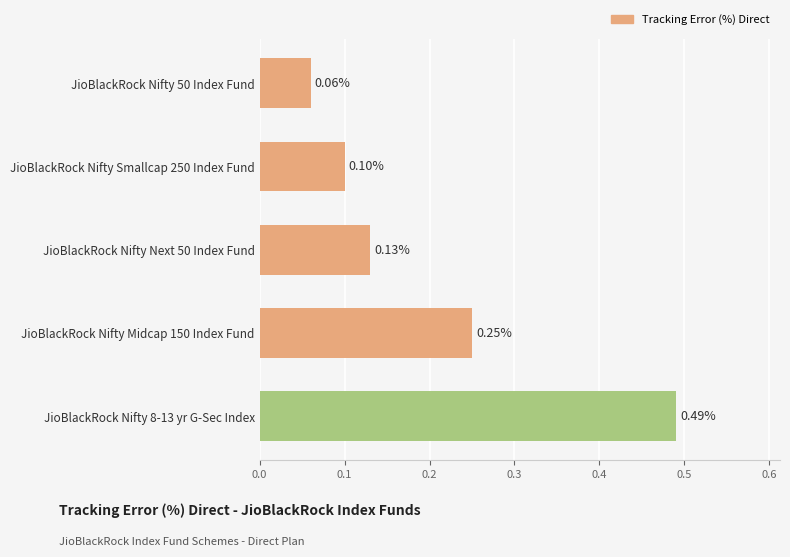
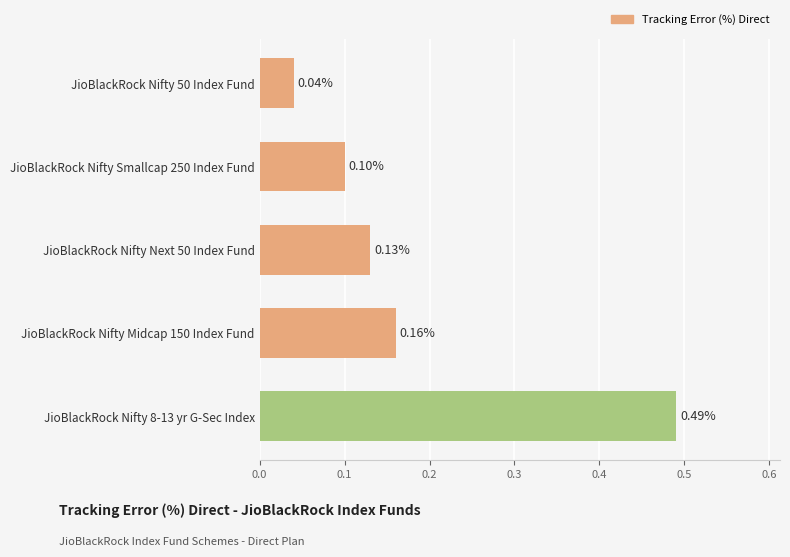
JioBlackRock Nifty 50 Index Fund: 0.06% -> 0.04%
JioBlackRock Nifty Midcap 150 Index Fund: 0.25% -> 0.16%
